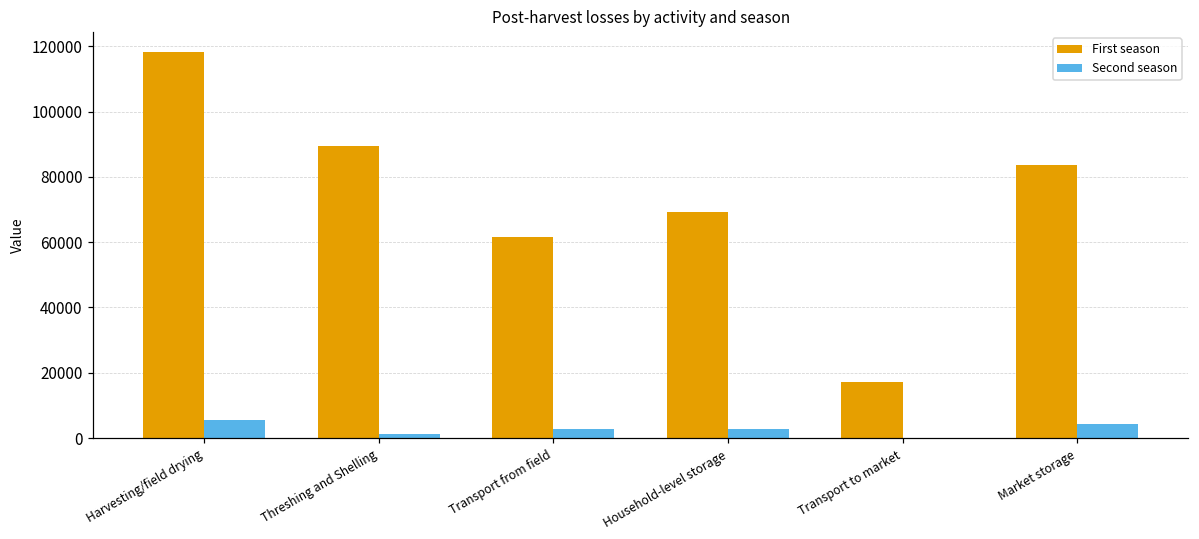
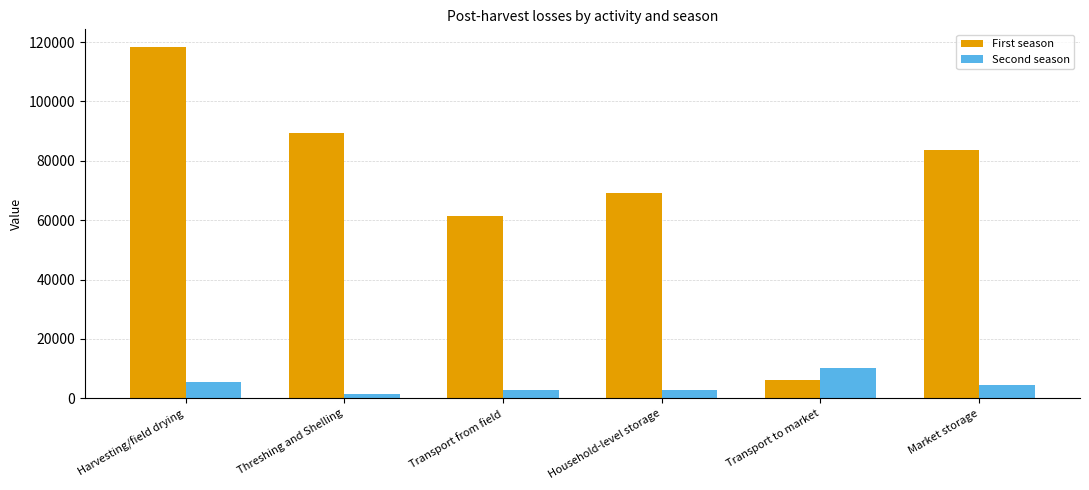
First season, Transport to market: 17000 -> 6000
Second season, Transport to market: 0 -> 10000
